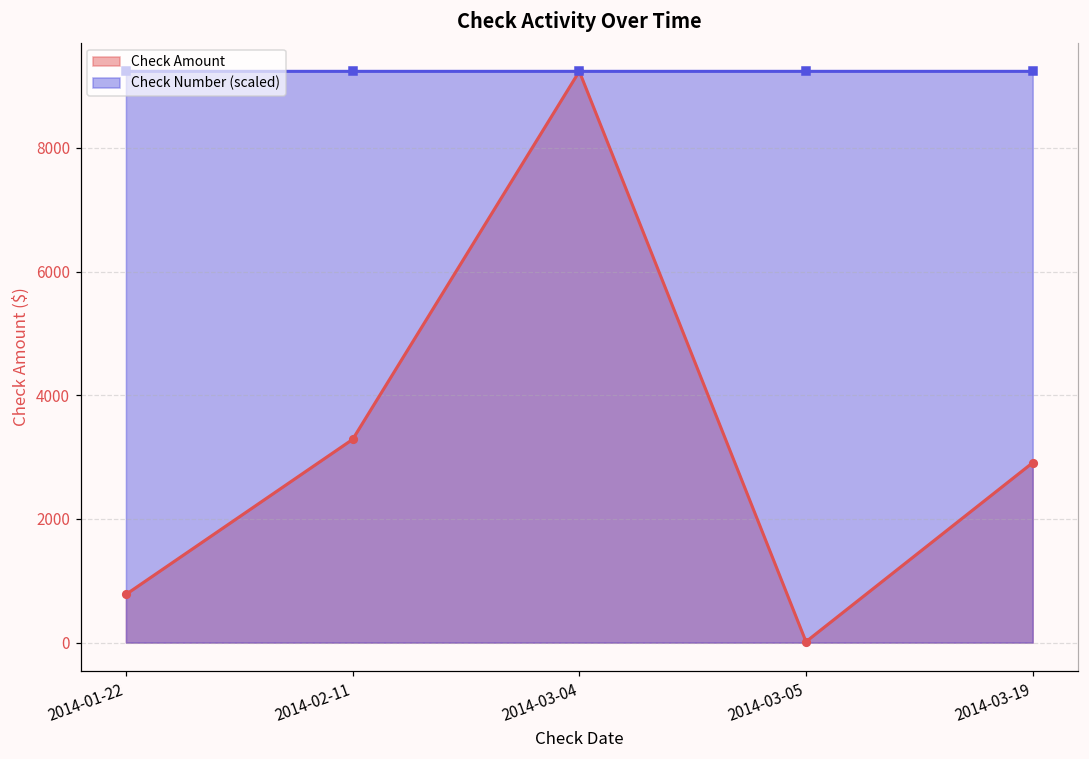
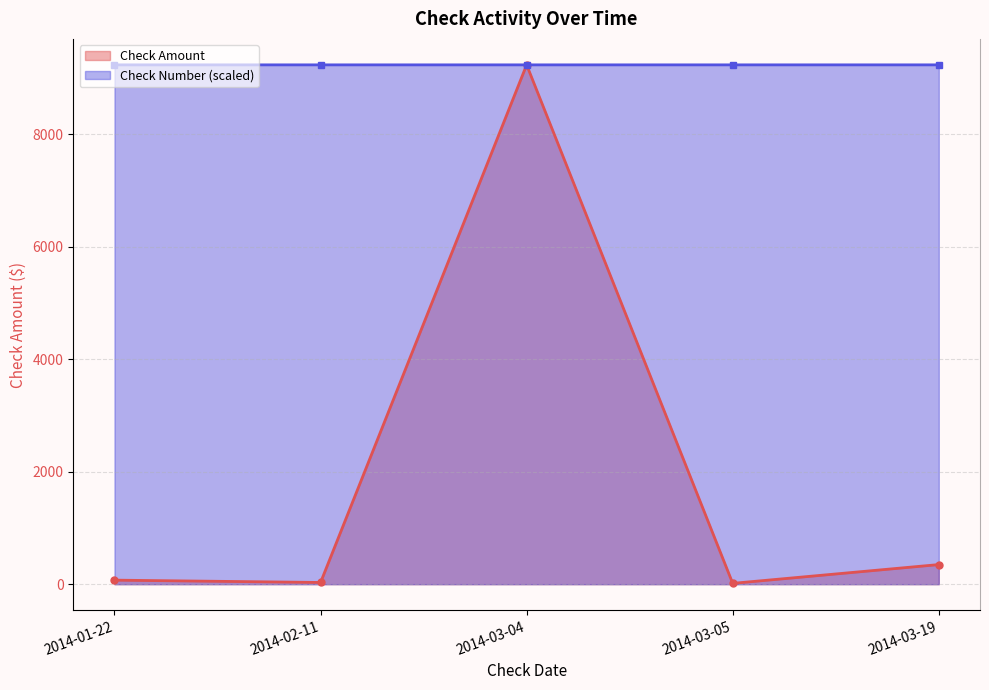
Check Amount, 2014-01-22: 800 -> 100
Check Amount, 2014-02-11: 3300 -> 0
Check Amount, 2014-03-19: 2900 -> 300
